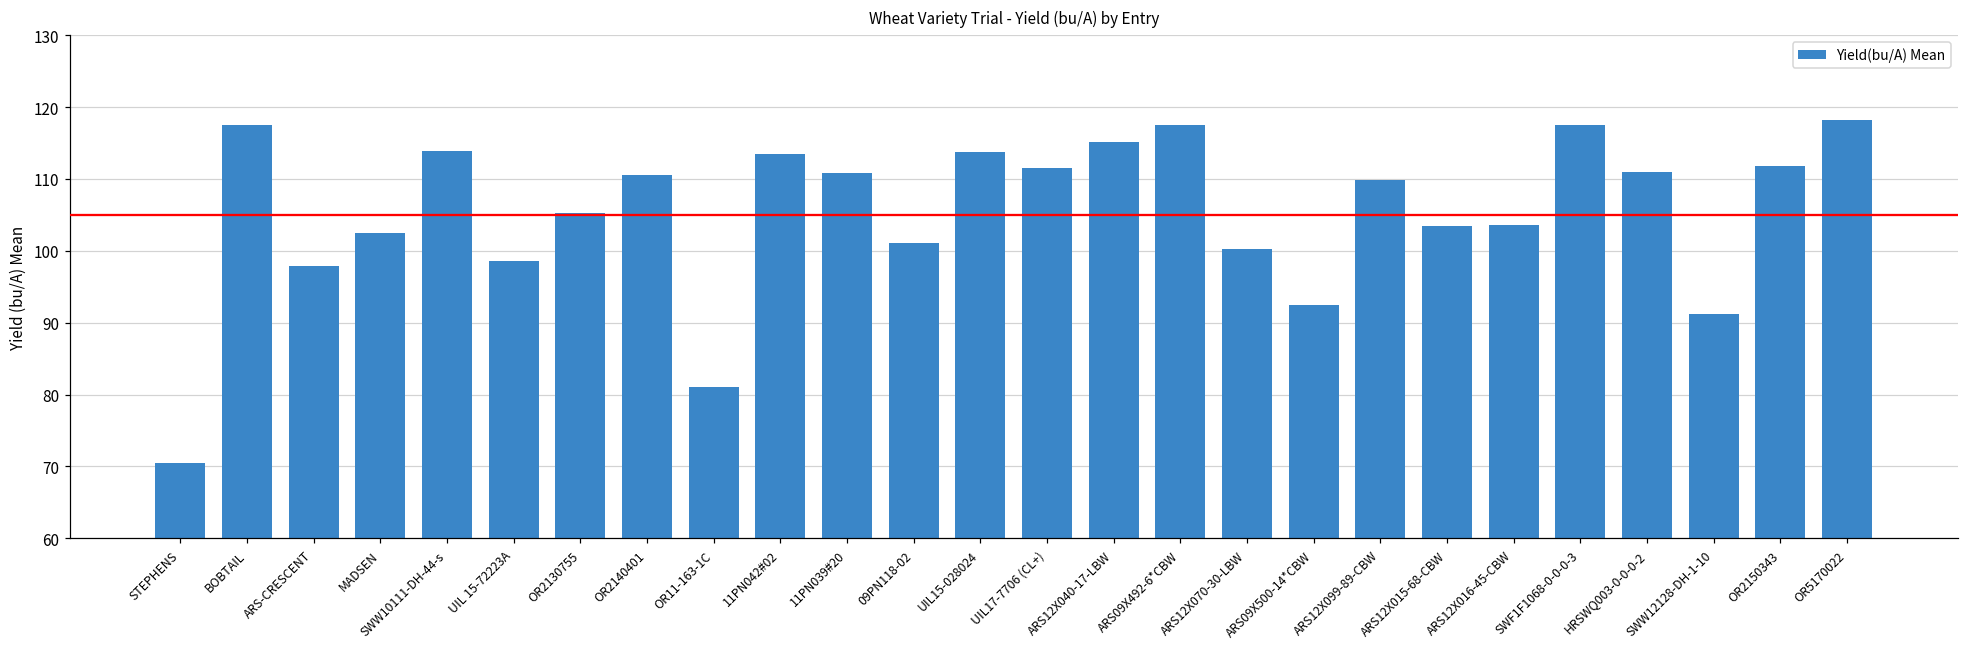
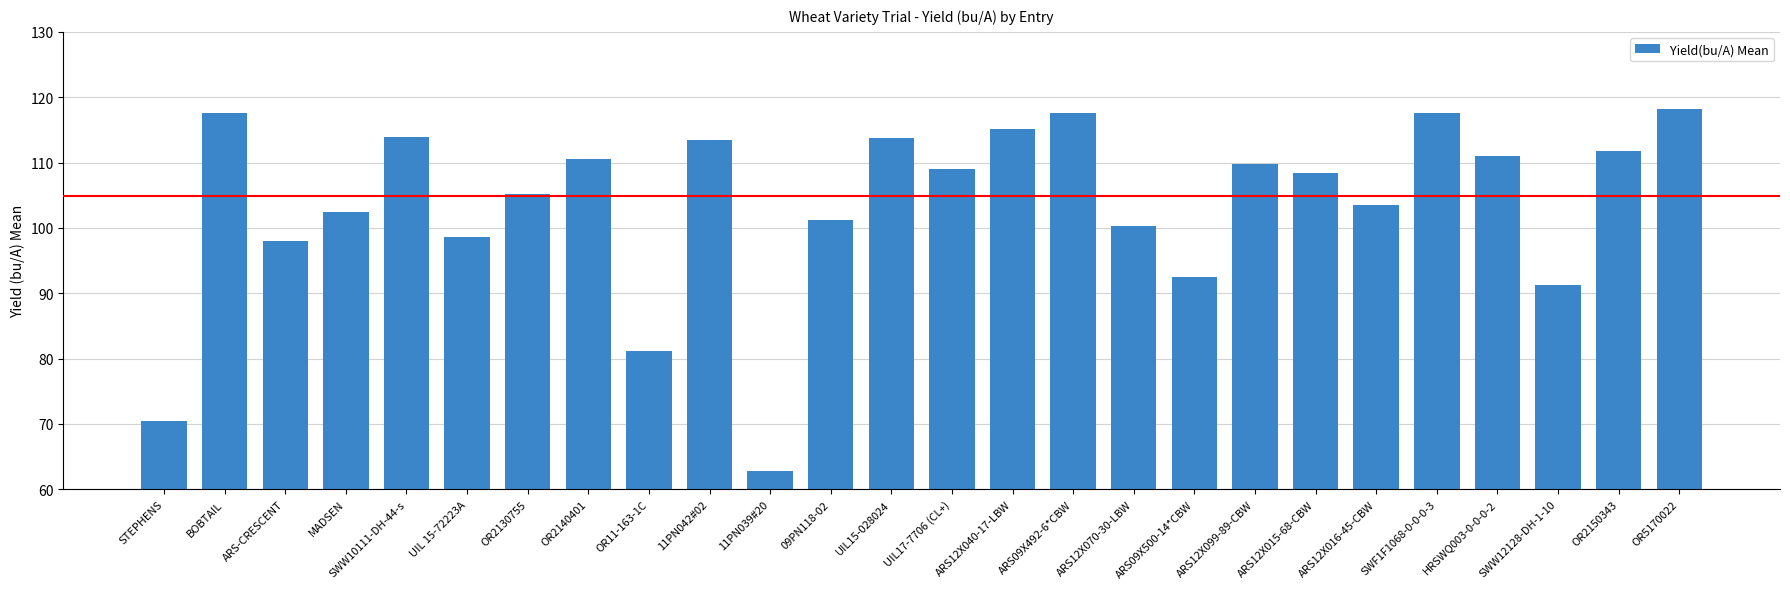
11PN039#20: 111 -> 63
UIL17-7706 (CL+): 112 -> 109
ARS12X015-68-CBW: 103 -> 108
